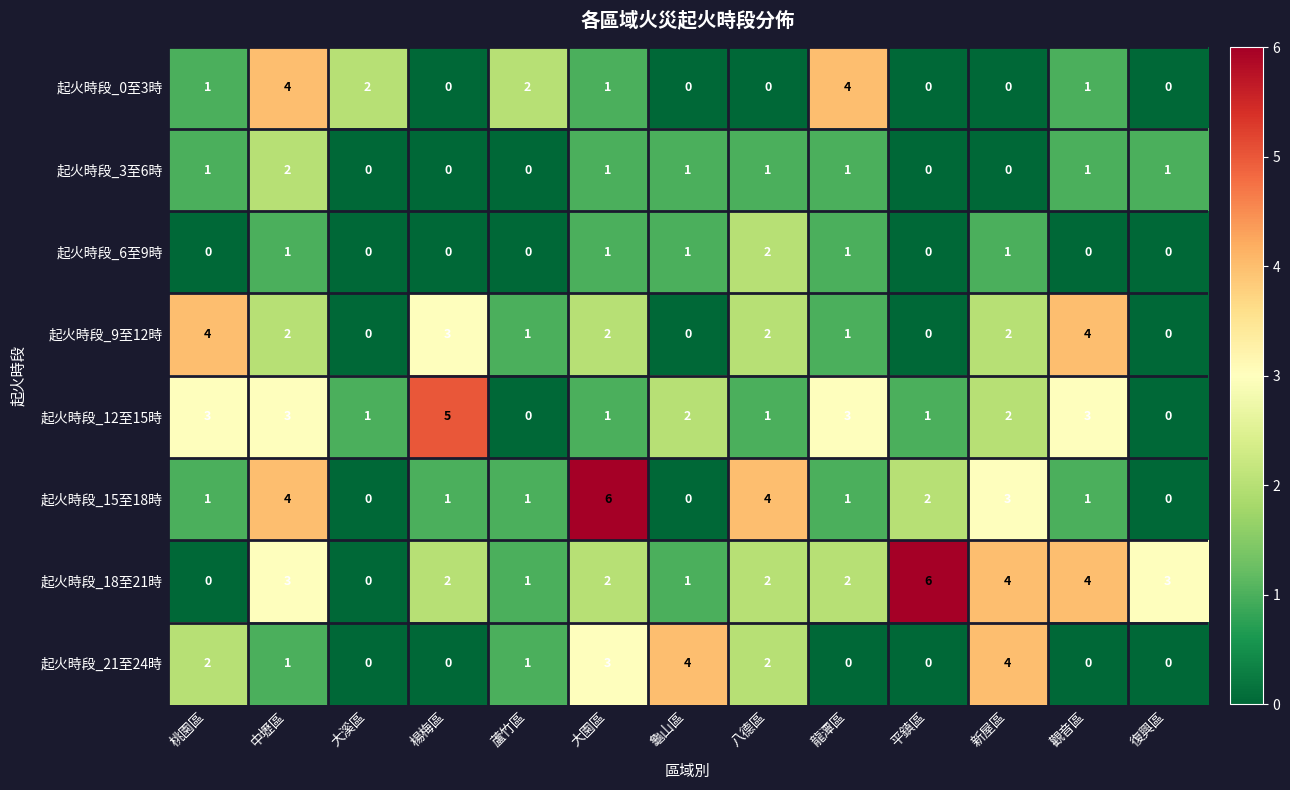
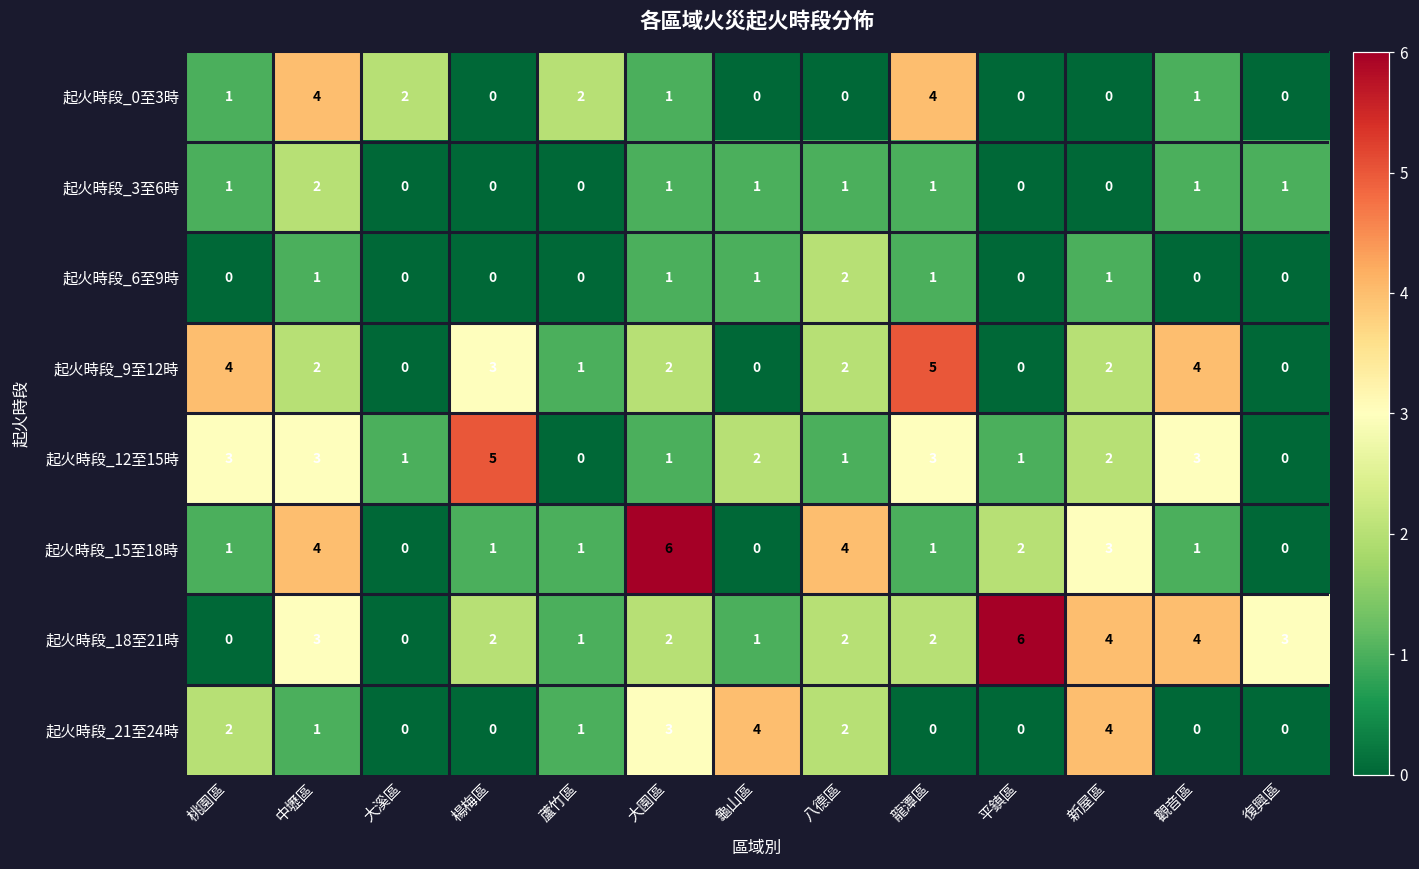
起火時段_9至12時, 龍潭區: 1 -> 5
